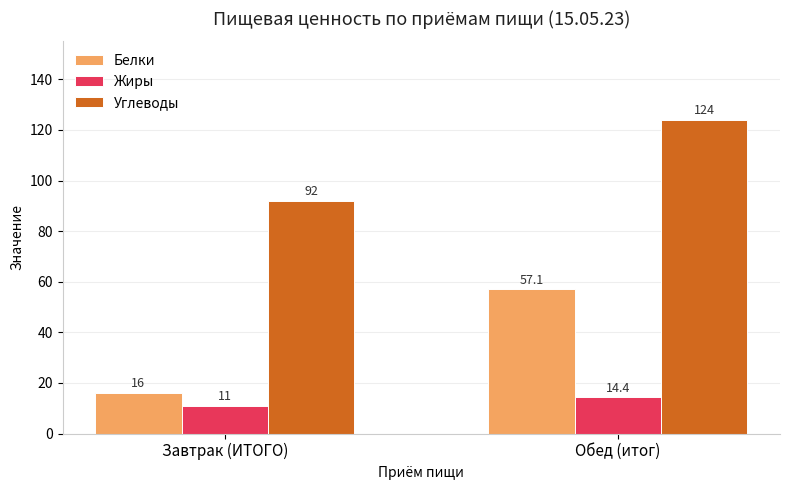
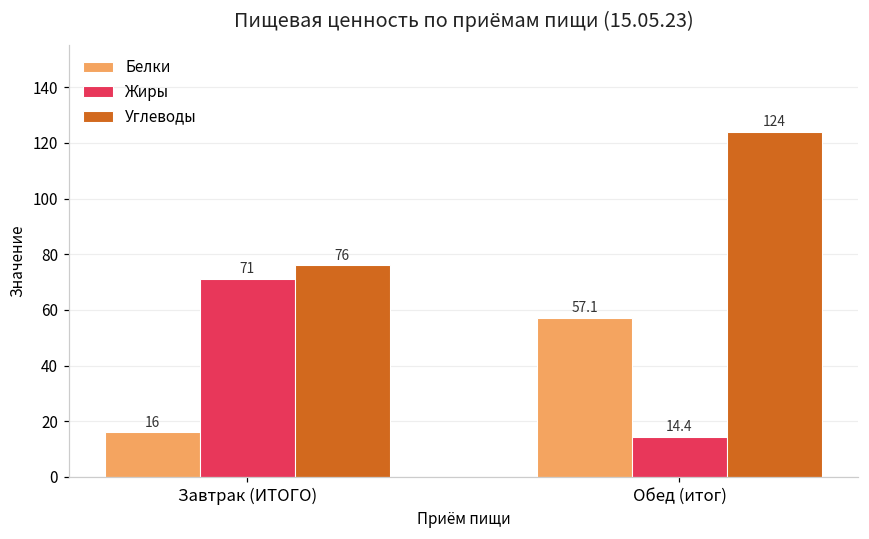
Жиры, Завтрак (ИТОГО): 11 -> 71
Углеводы, Завтрак (ИТОГО): 92 -> 76
